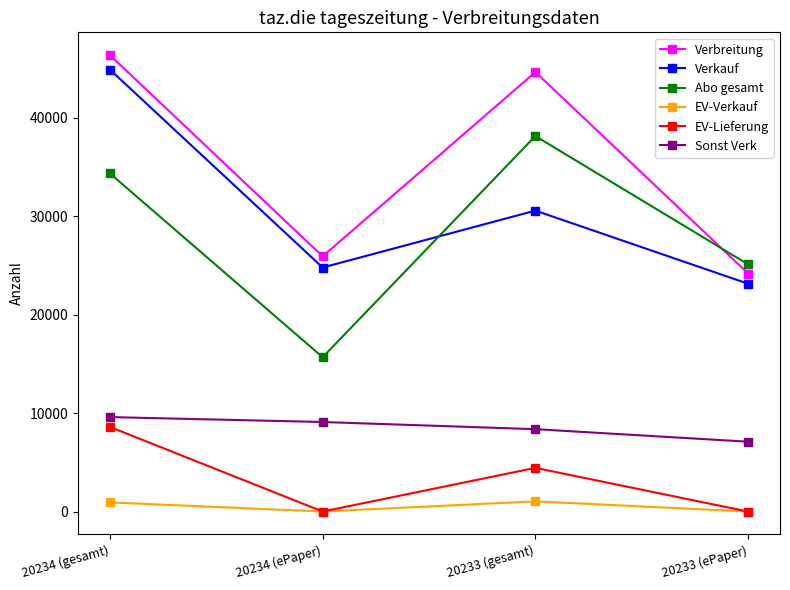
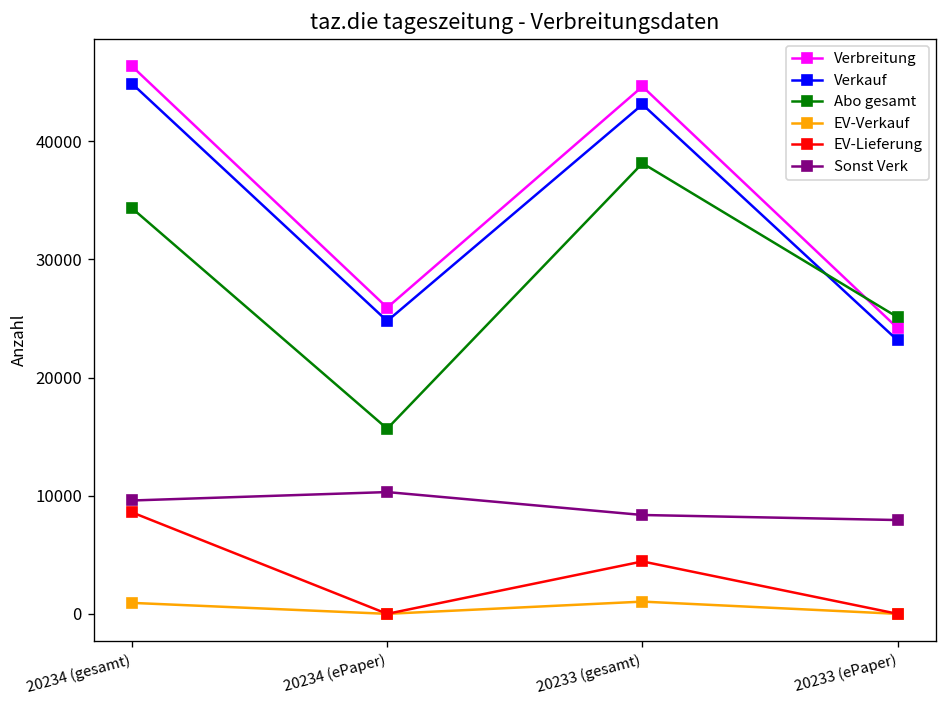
Sonst Verk, 20234 (ePaper): 9000 -> 10000
Verkauf, 20233 (gesamt): 31000 -> 43000
Sonst Verk, 20233 (ePaper): 7000 -> 8000
